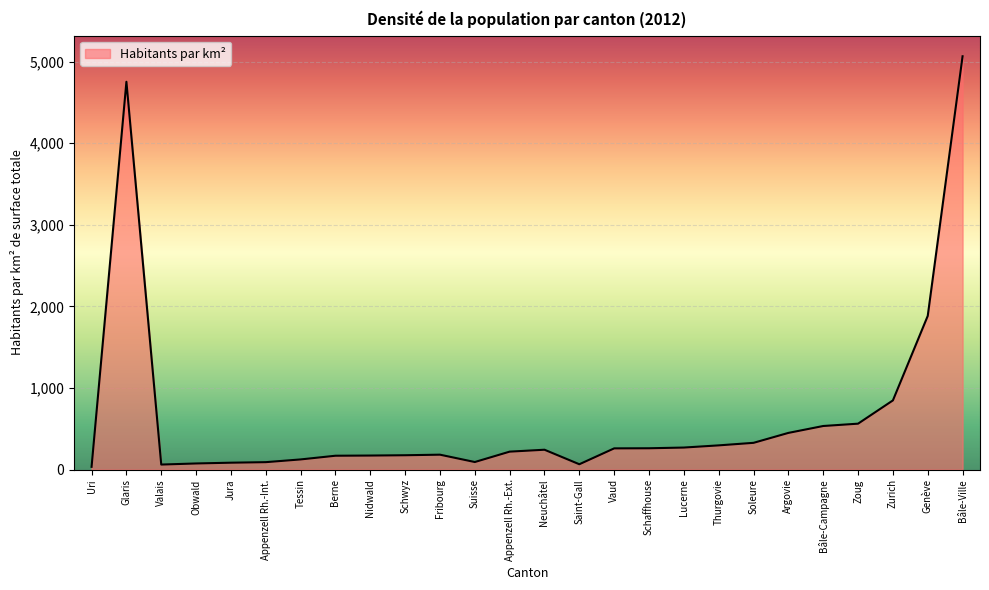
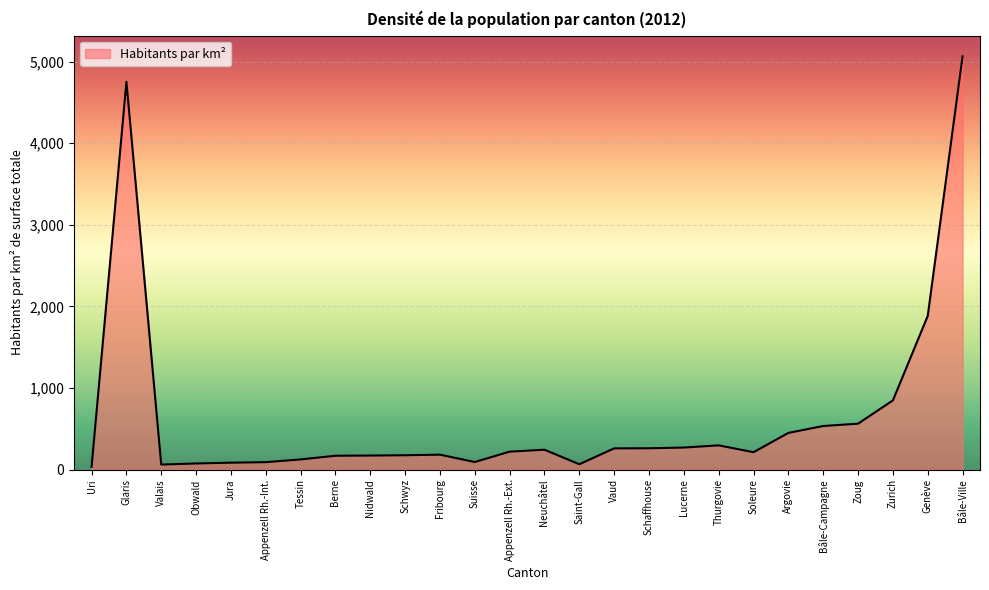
Soleure: 300 -> 200
